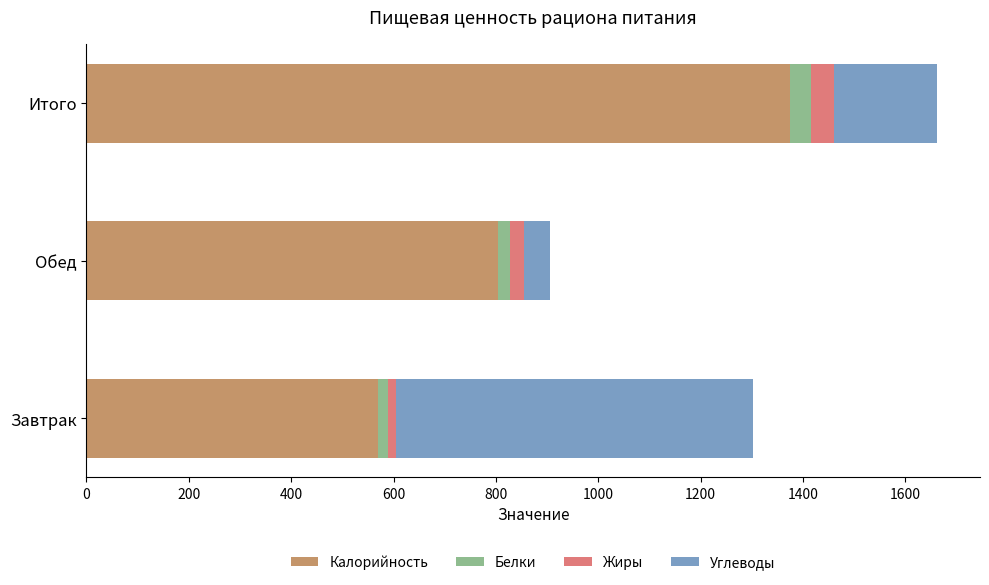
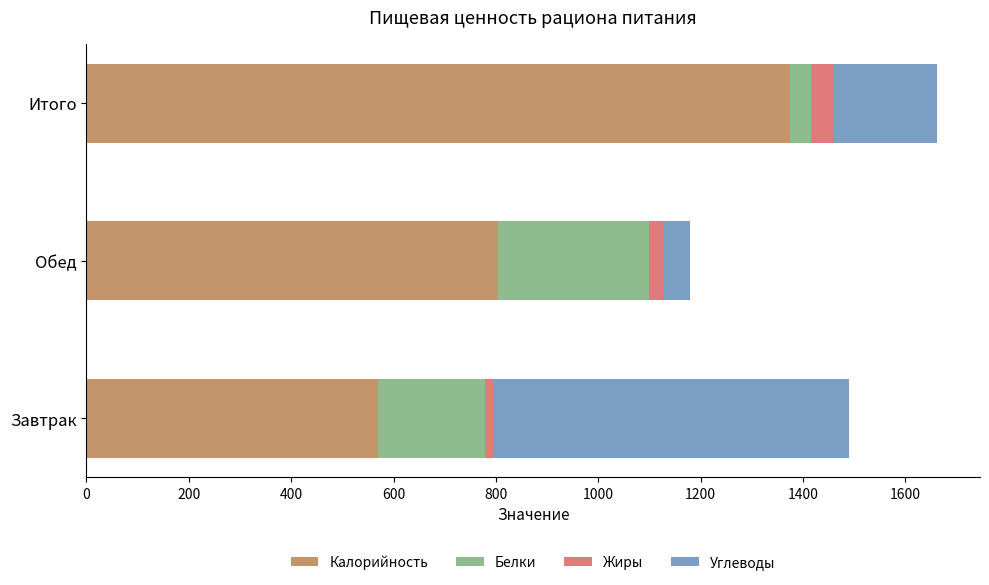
Белки, Обед: 20 -> 300
Белки, Завтрак: 20 -> 210
